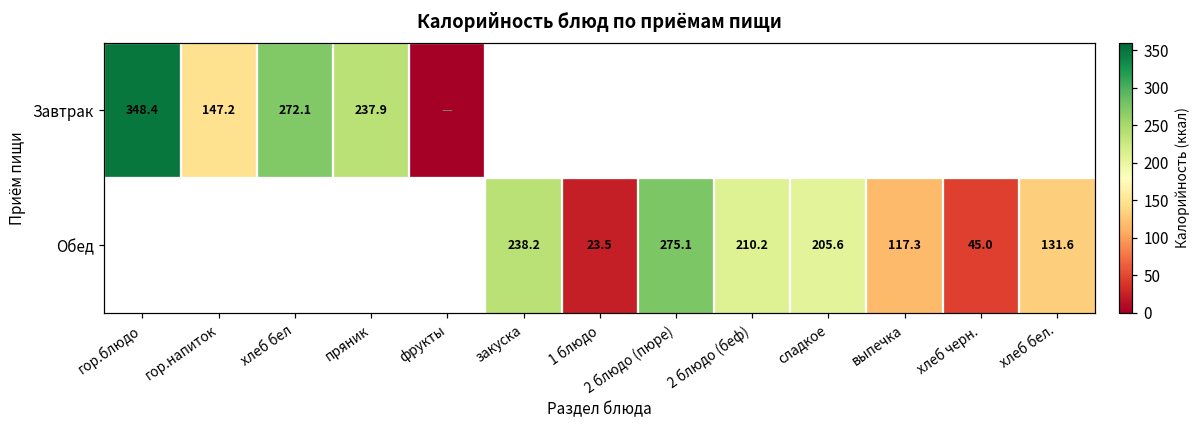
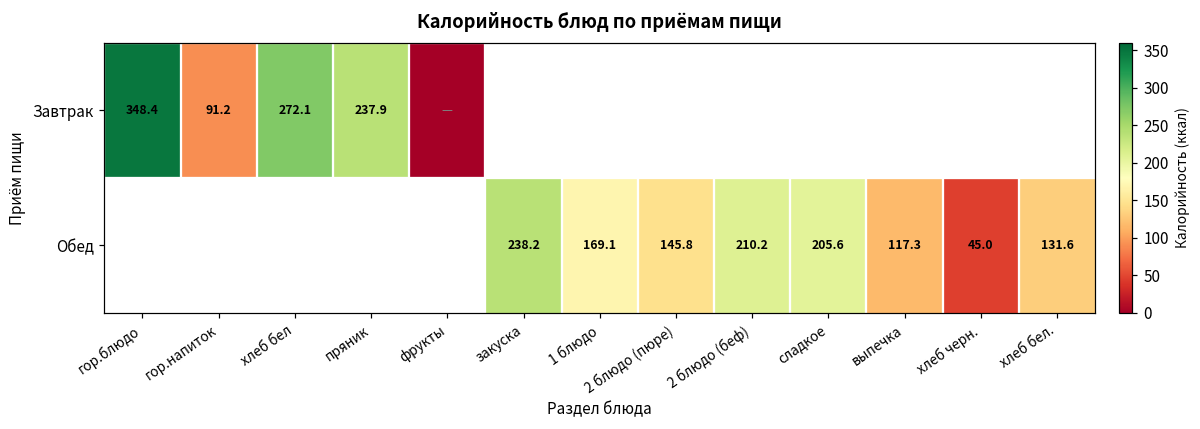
Завтрак, гор.напиток: 147.2 -> 91.2
Обед, 1 блюдо: 23.5 -> 169.1
Обед, 2 блюдо (пюре): 275.1 -> 145.8
